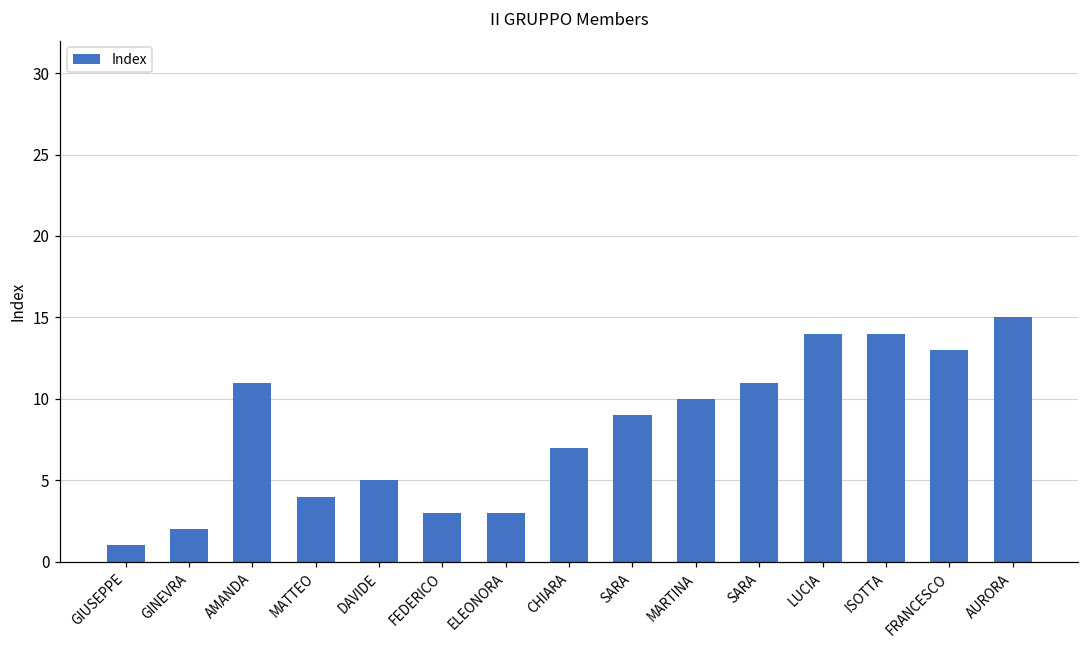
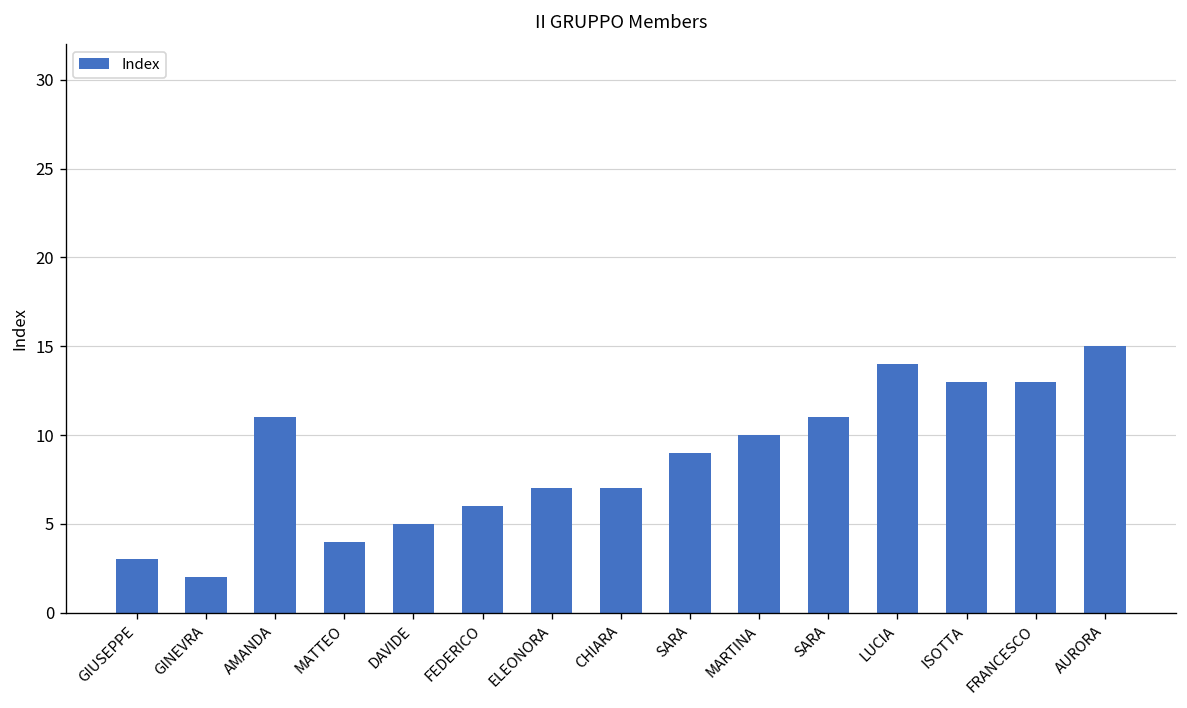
GIUSEPPE: 1 -> 3
FEDERICO: 3 -> 6
ELEONORA: 3 -> 7
ISOTTA: 14 -> 13
